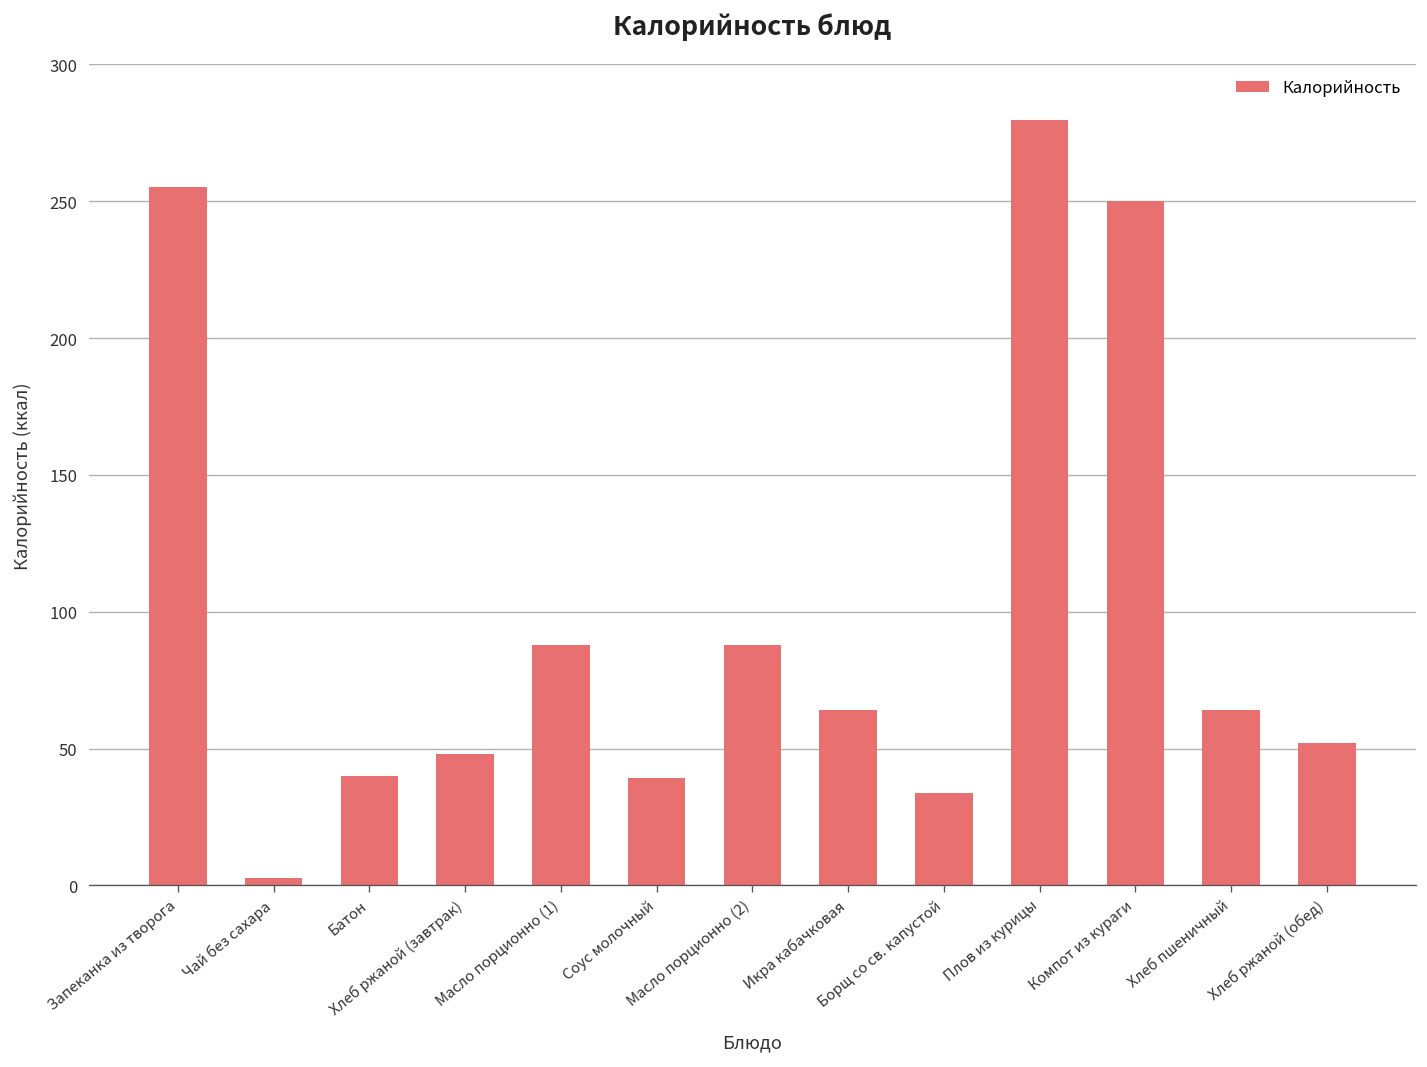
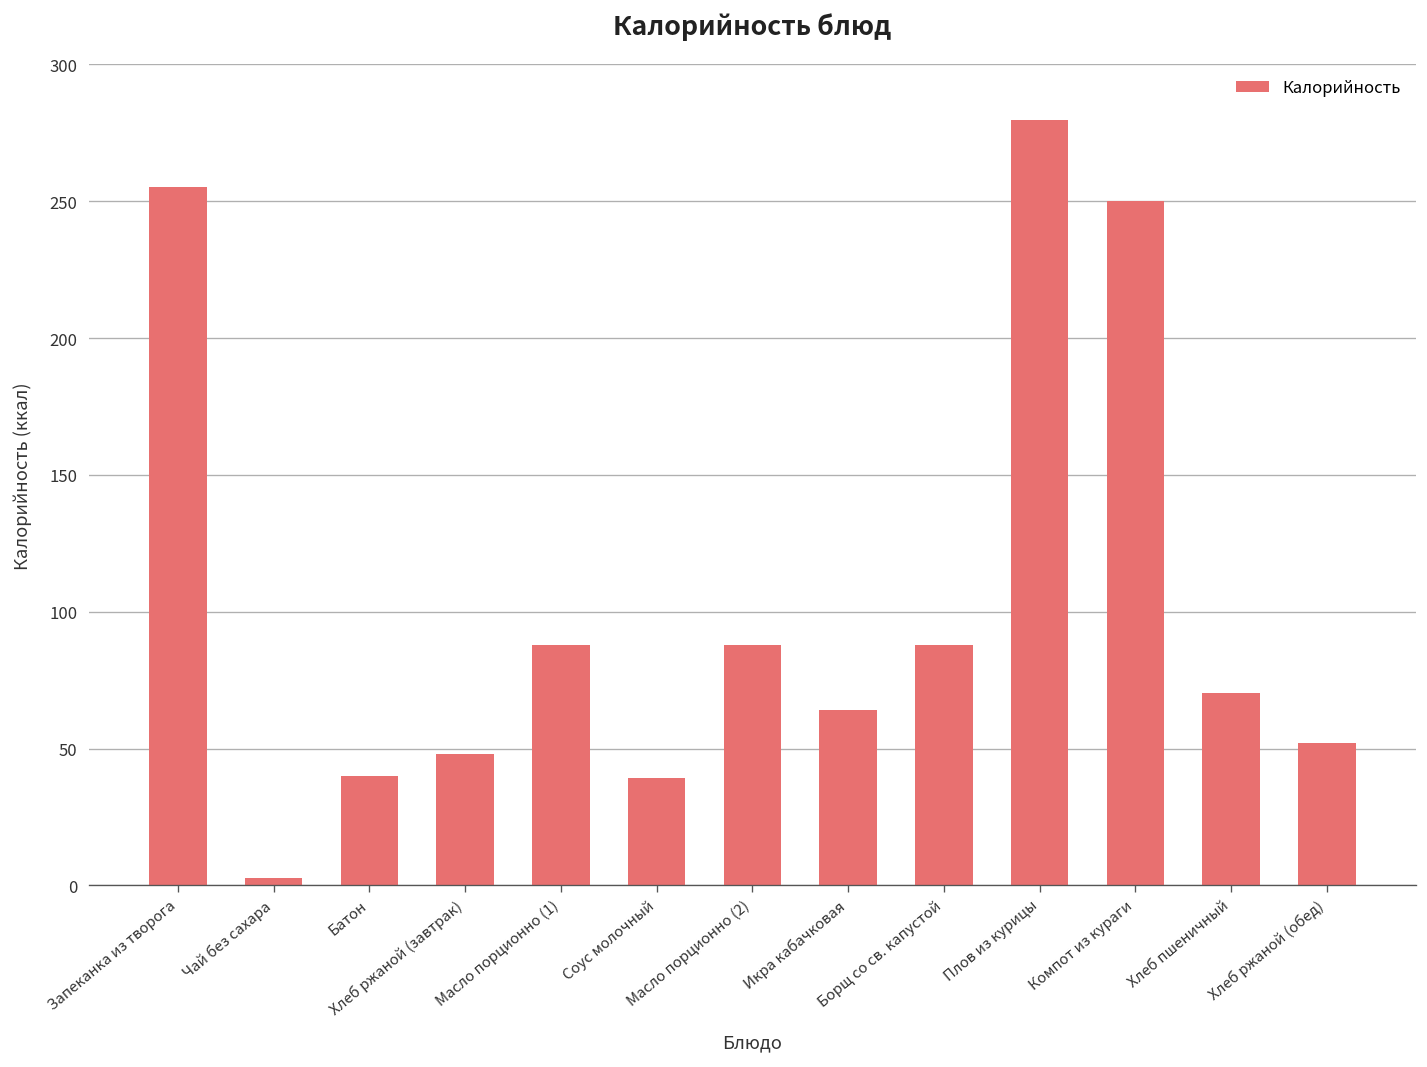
Борщ со св. капустой: 34 -> 88
Хлеб пшеничный: 64 -> 70
